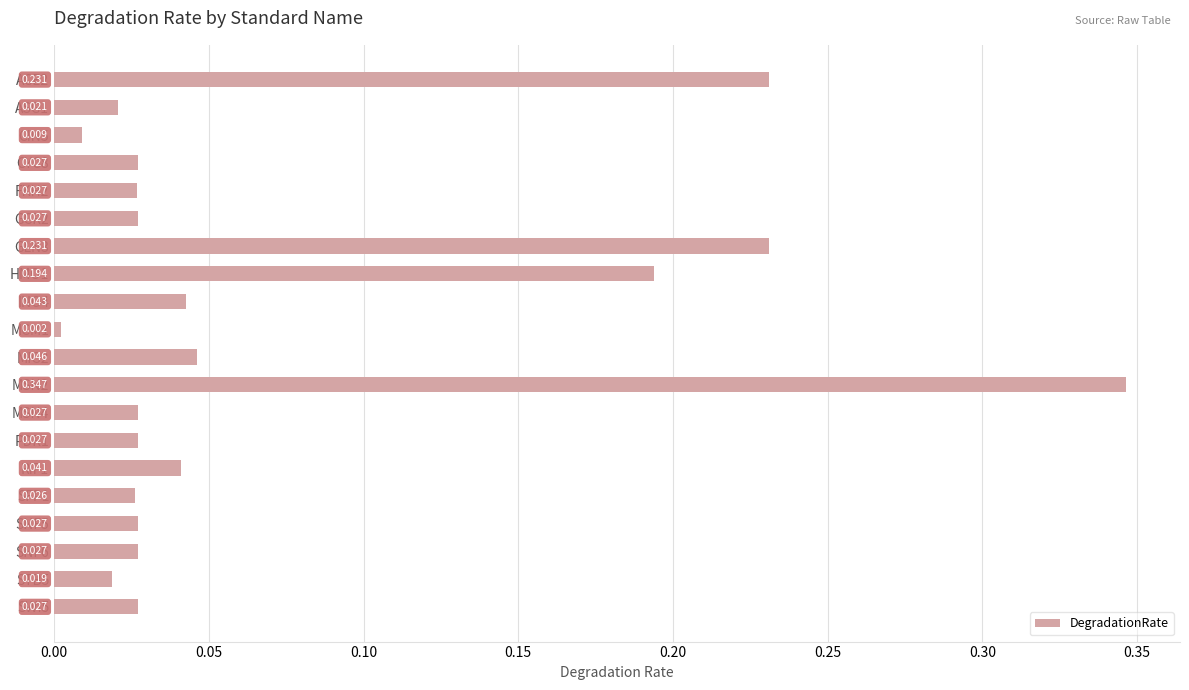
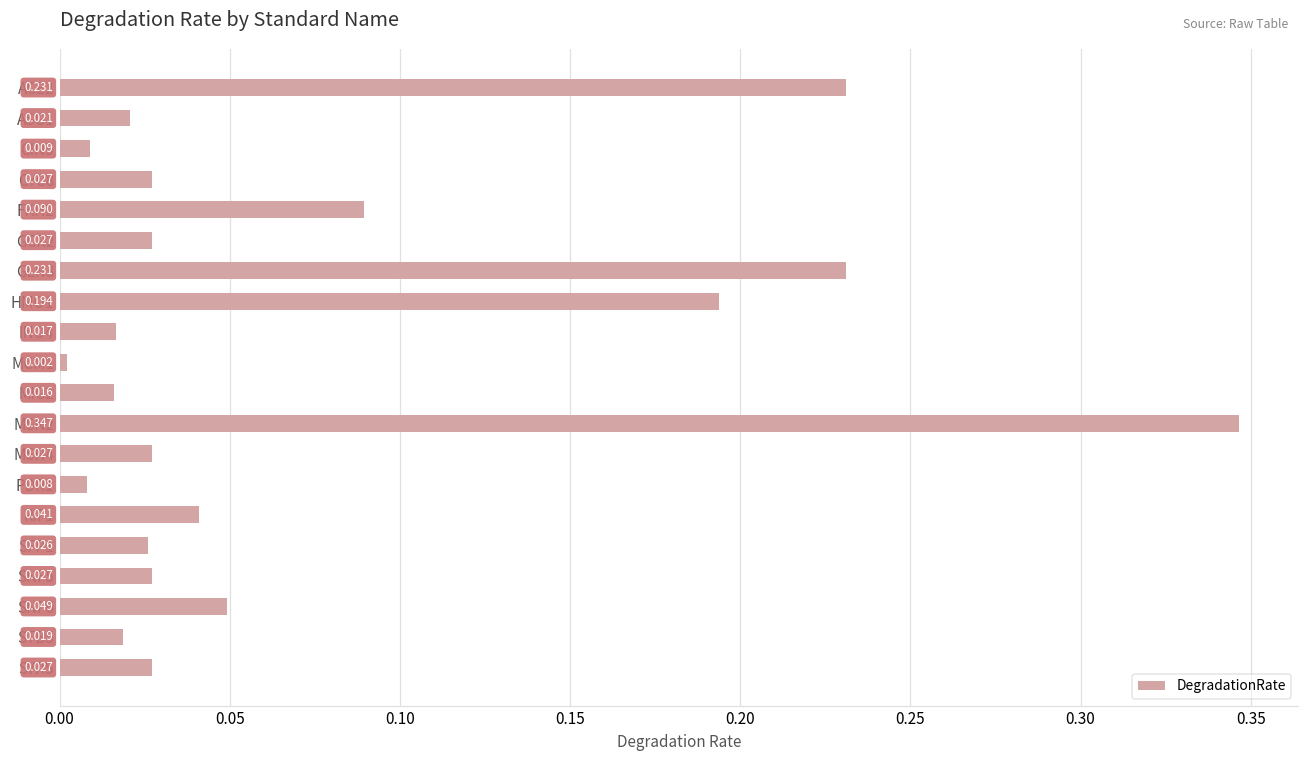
FKH2: 0.027 -> 0.090
INO4: 0.043 -> 0.017
MIG2: 0.046 -> 0.016
PDR1: 0.027 -> 0.008
SNF6: 0.027 -> 0.049
